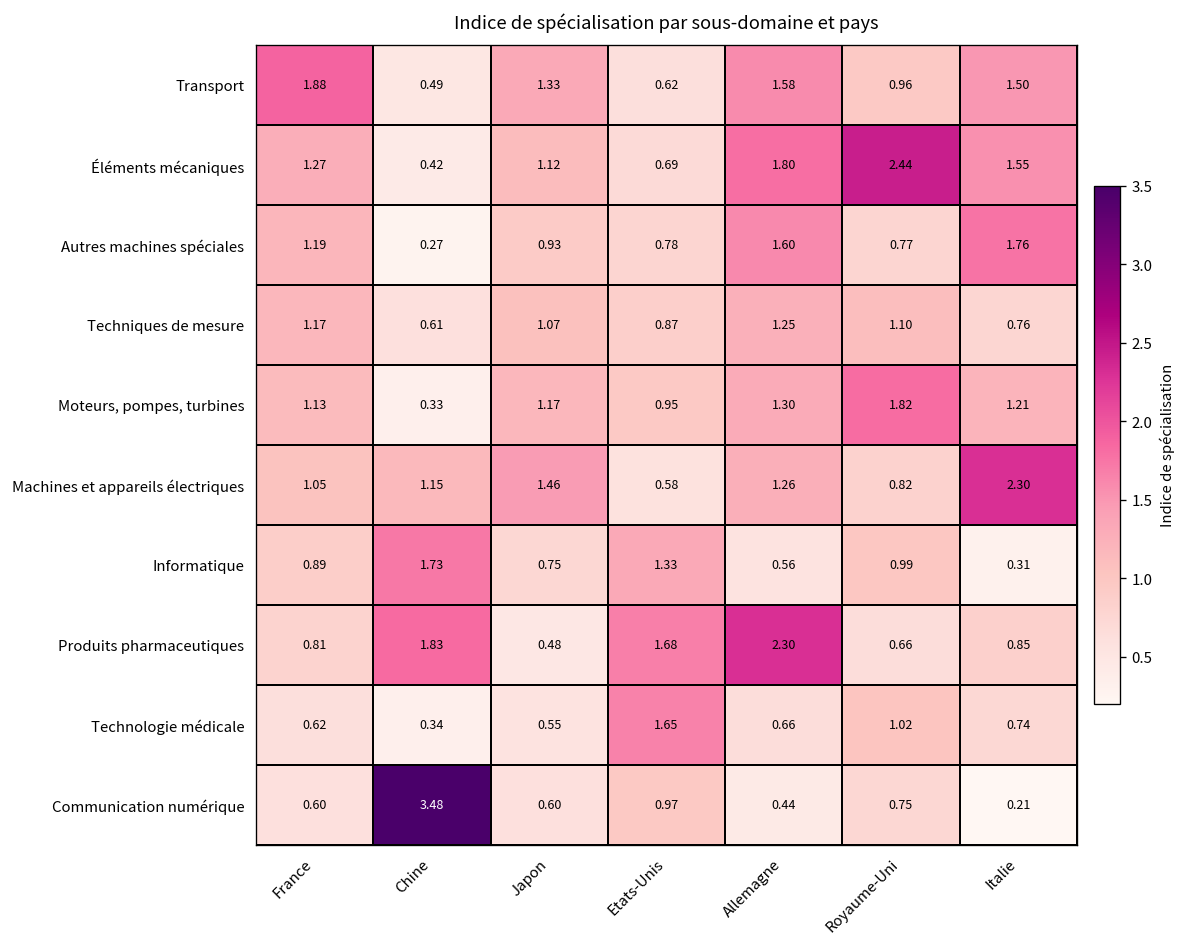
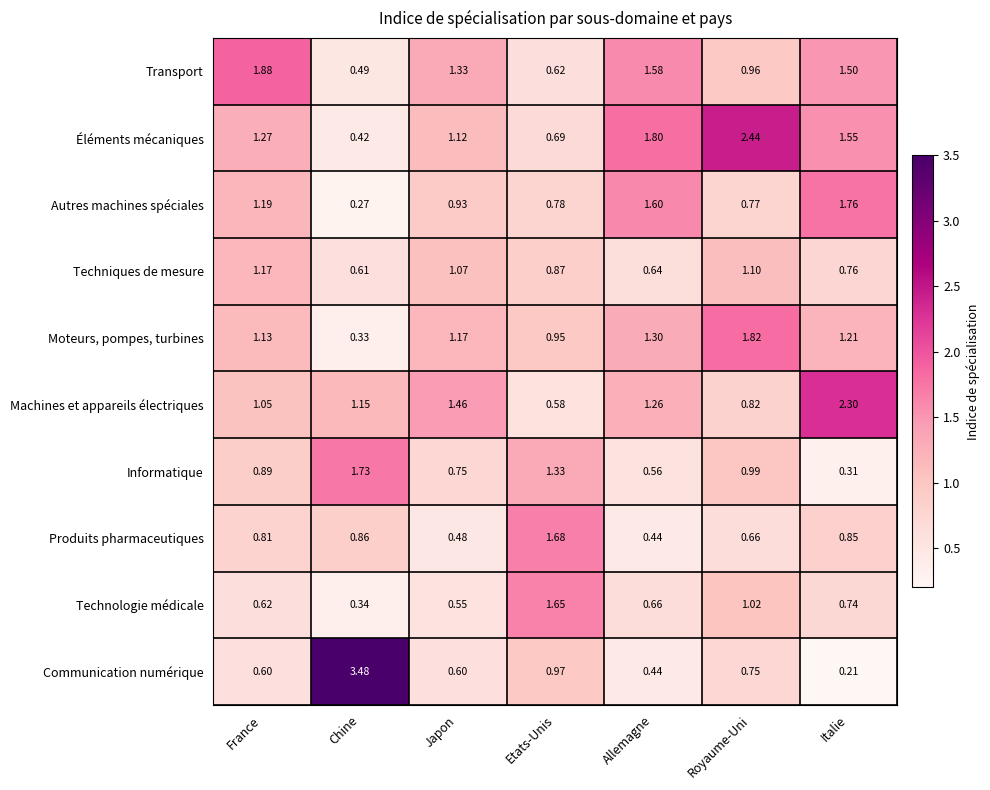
Techniques de mesure, Allemagne: 1.25 -> 0.64
Produits pharmaceutiques, Chine: 1.83 -> 0.86
Produits pharmaceutiques, Allemagne: 2.30 -> 0.44
